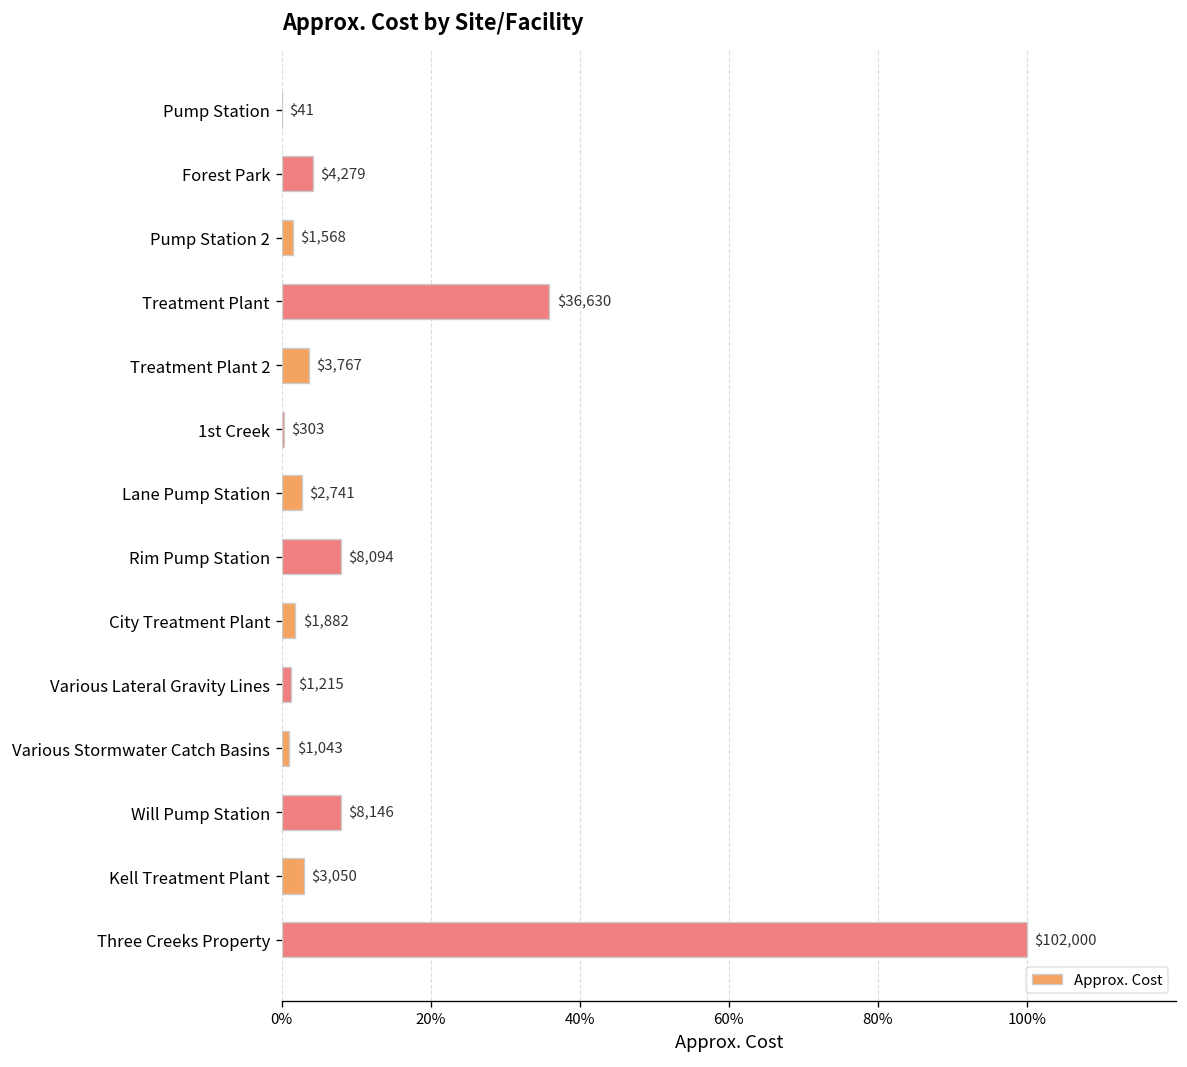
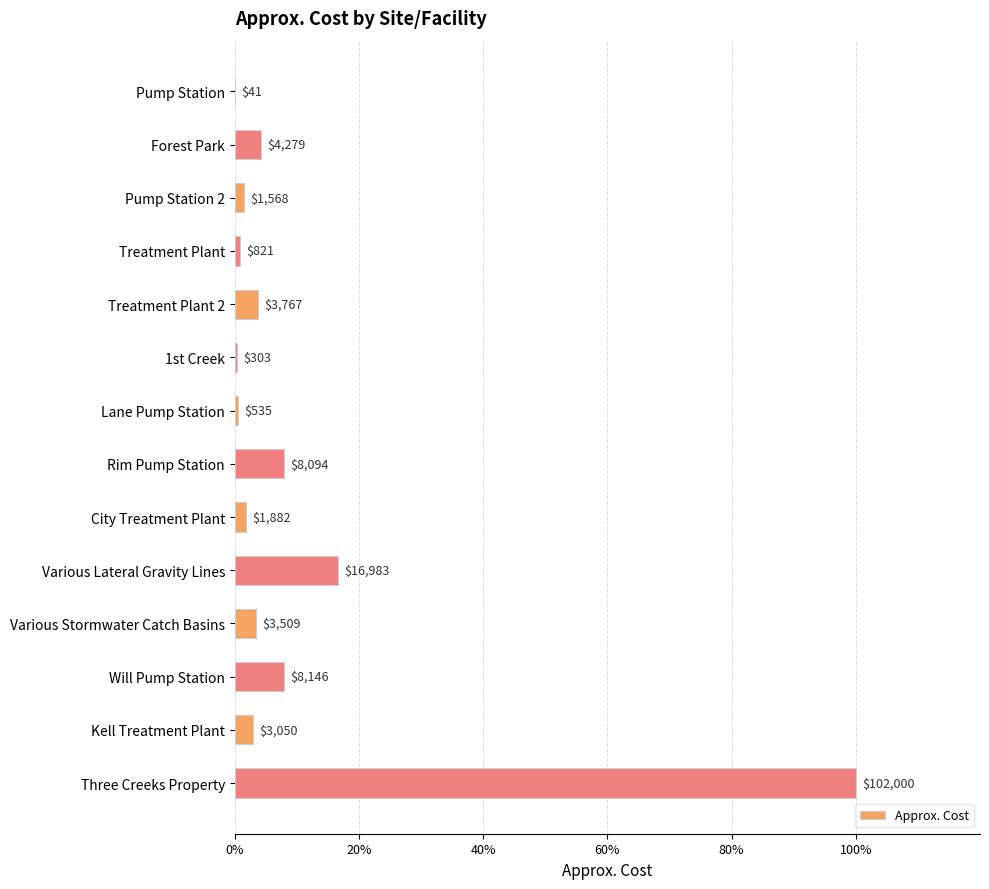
Treatment Plant: $36,630 -> $821
Lane Pump Station: $2,741 -> $535
Various Lateral Gravity Lines: $1,215 -> $16,983
Various Stormwater Catch Basins: $1,043 -> $3,509
